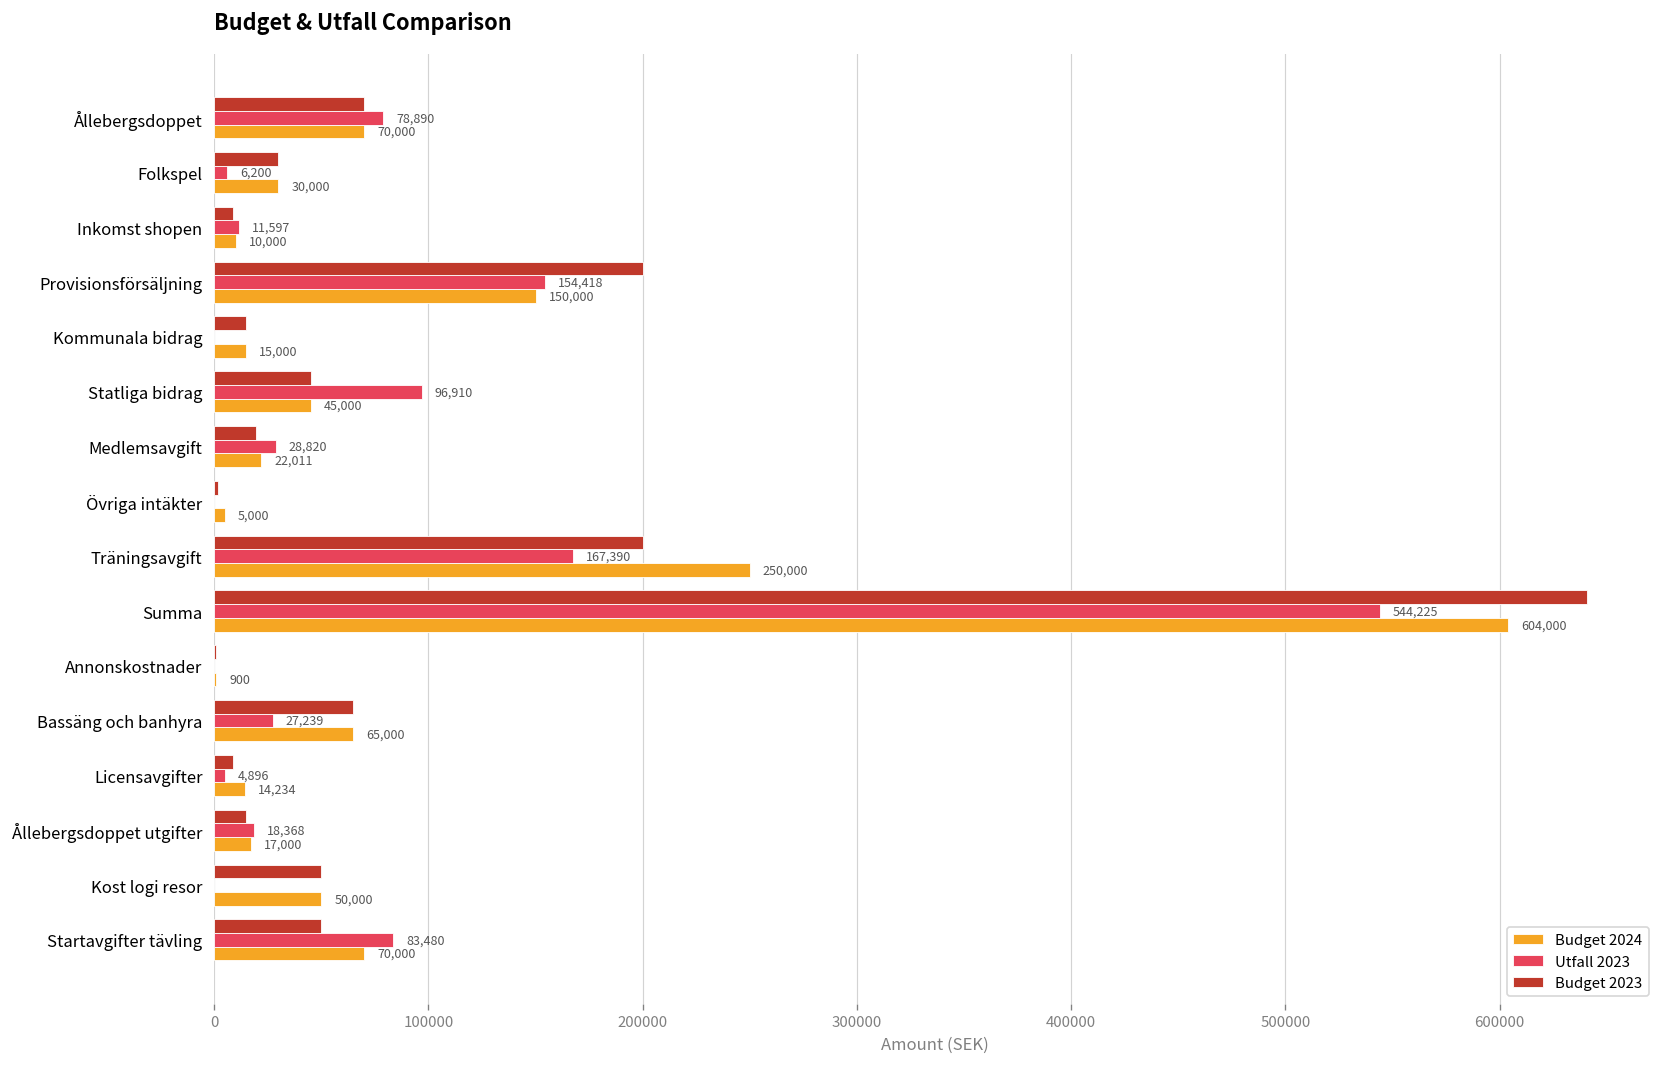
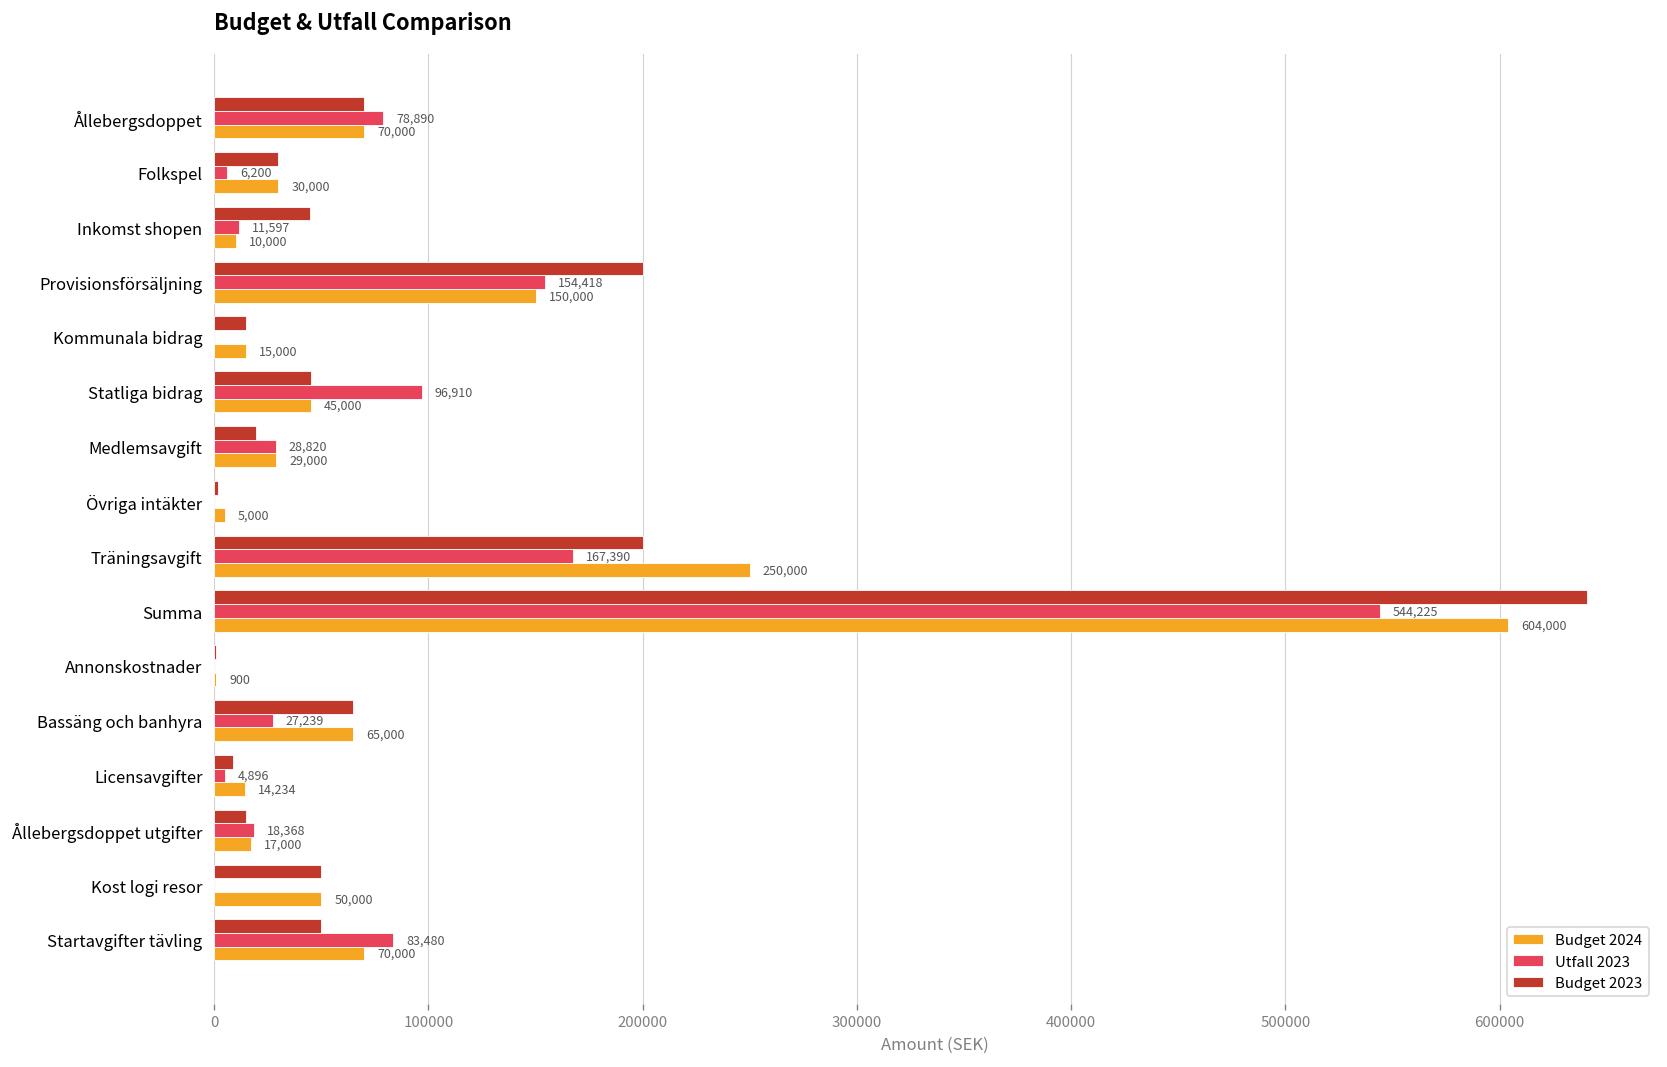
Budget 2023, Inkomst shopen: 9000 -> 45000
Budget 2024, Medlemsavgift: 22,011 -> 29,000
